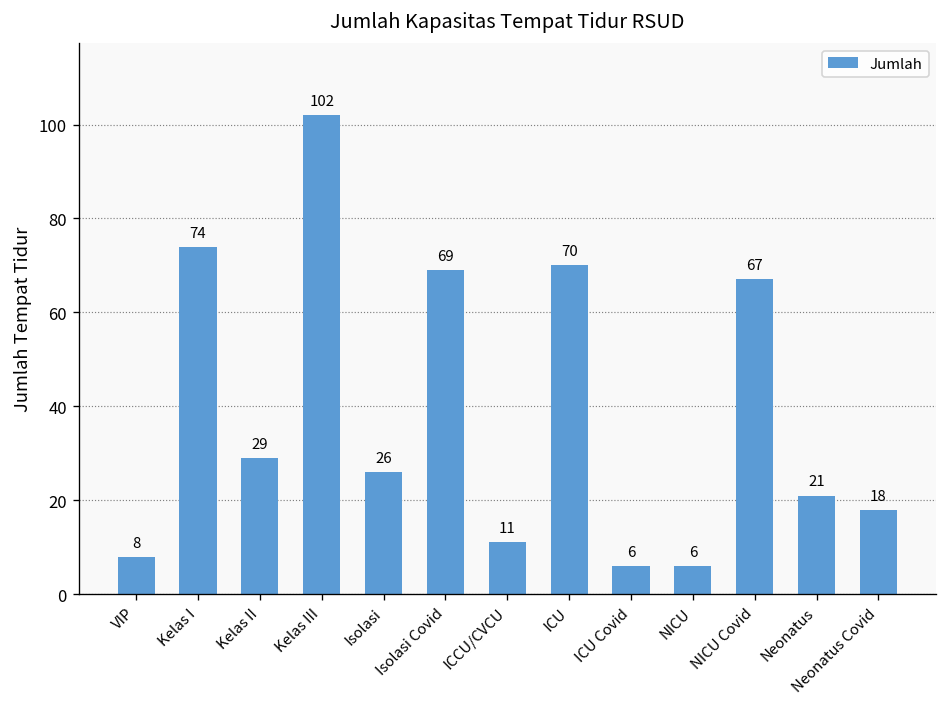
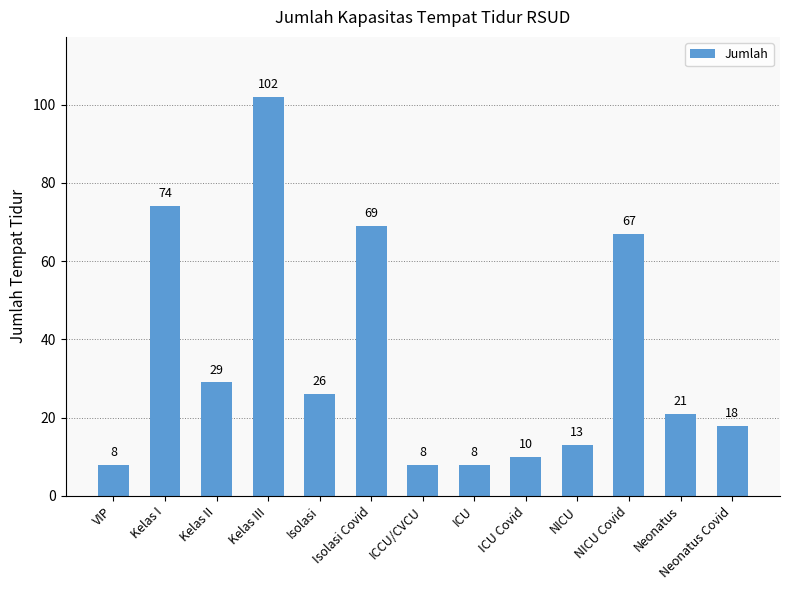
ICCU/CVCU: 11 -> 8
ICU: 70 -> 8
ICU Covid: 6 -> 10
NICU: 6 -> 13
